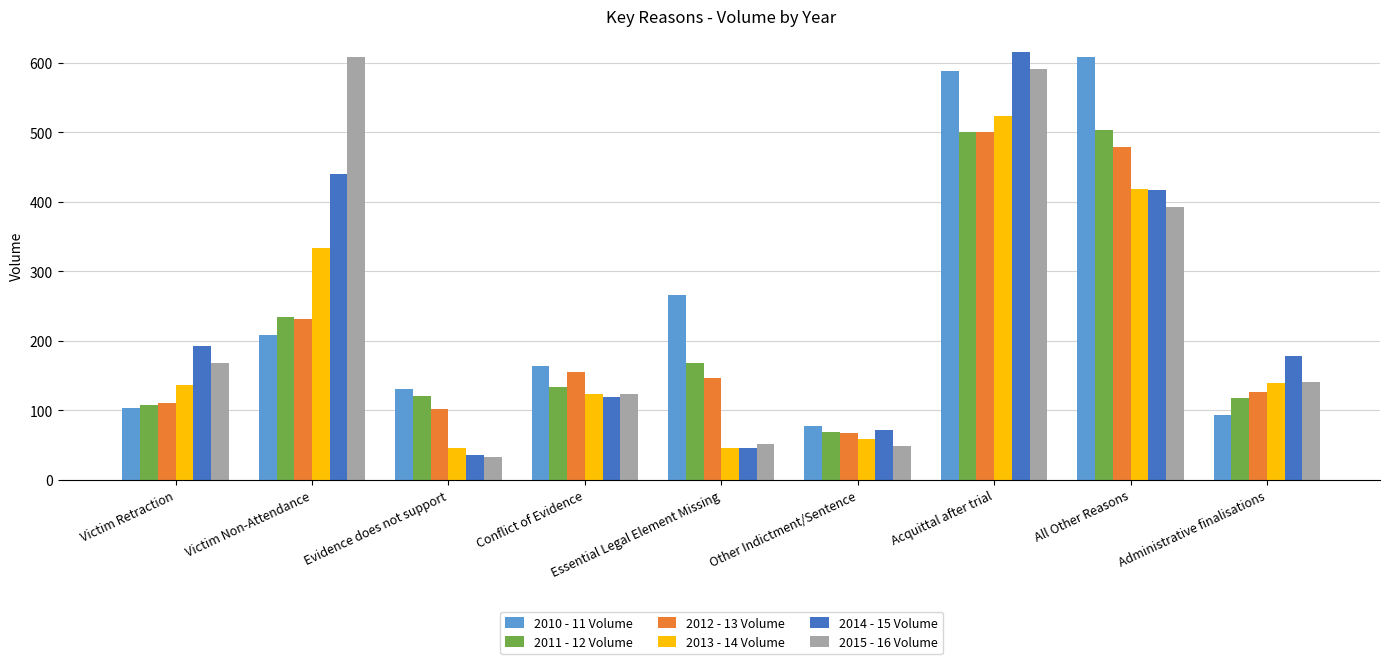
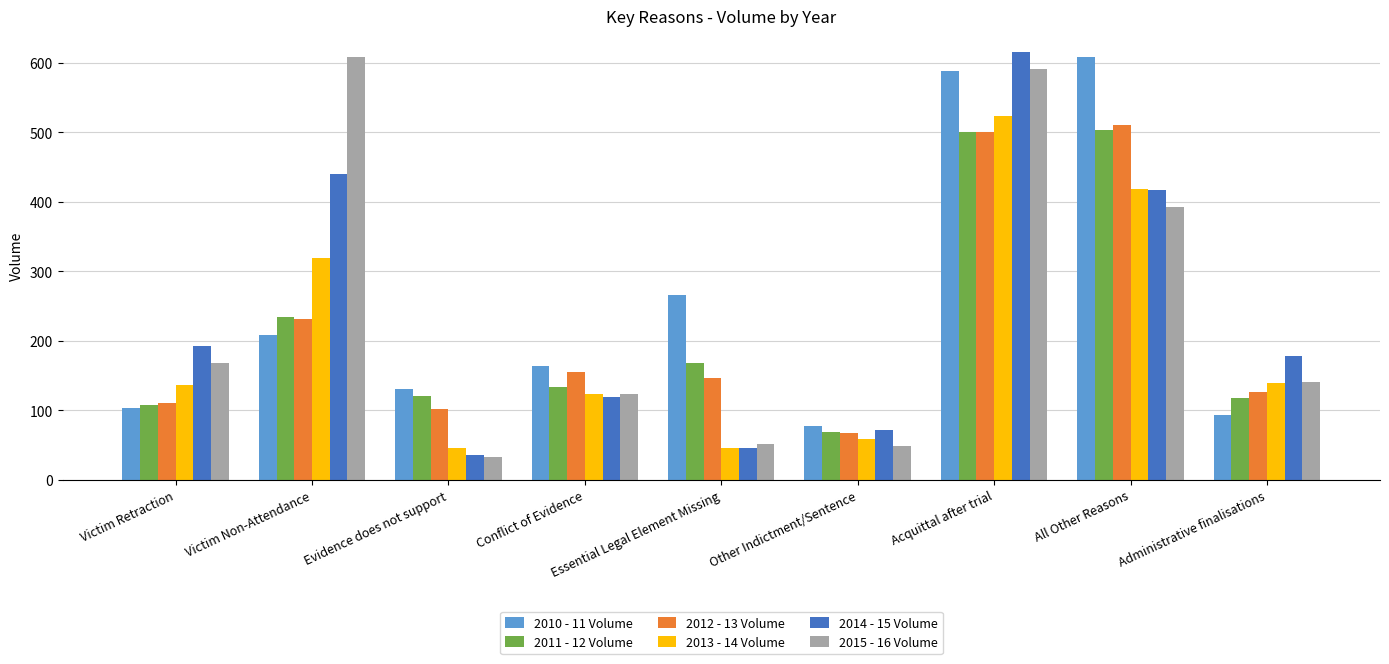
2013 - 14 Volume, Victim Non-Attendance: 330 -> 320
2012 - 13 Volume, All Other Reasons: 480 -> 510
